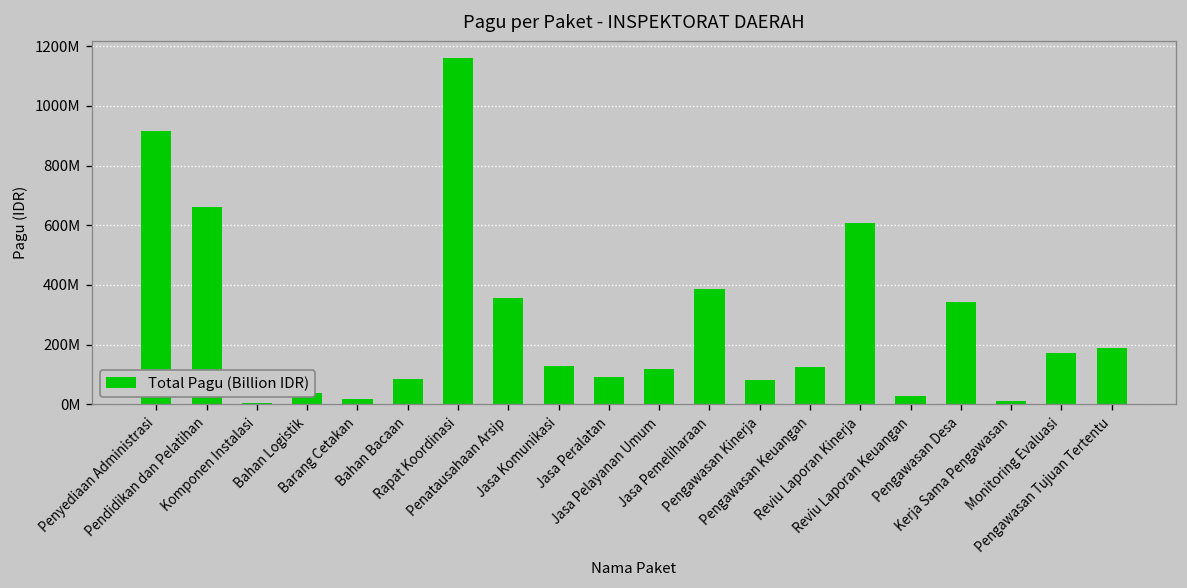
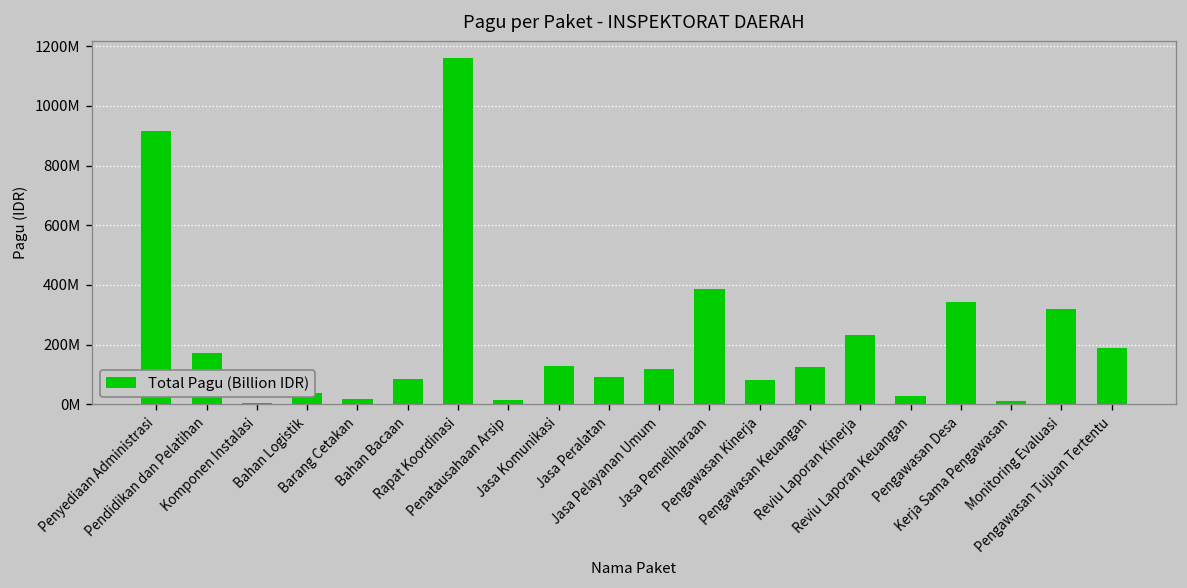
Pendidikan dan Pelatihan: 660000000 -> 170000000
Penatausahaan Arsip: 360000000 -> 20000000
Reviu Laporan Kinerja: 610000000 -> 230000000
Monitoring Evaluasi: 170000000 -> 320000000
